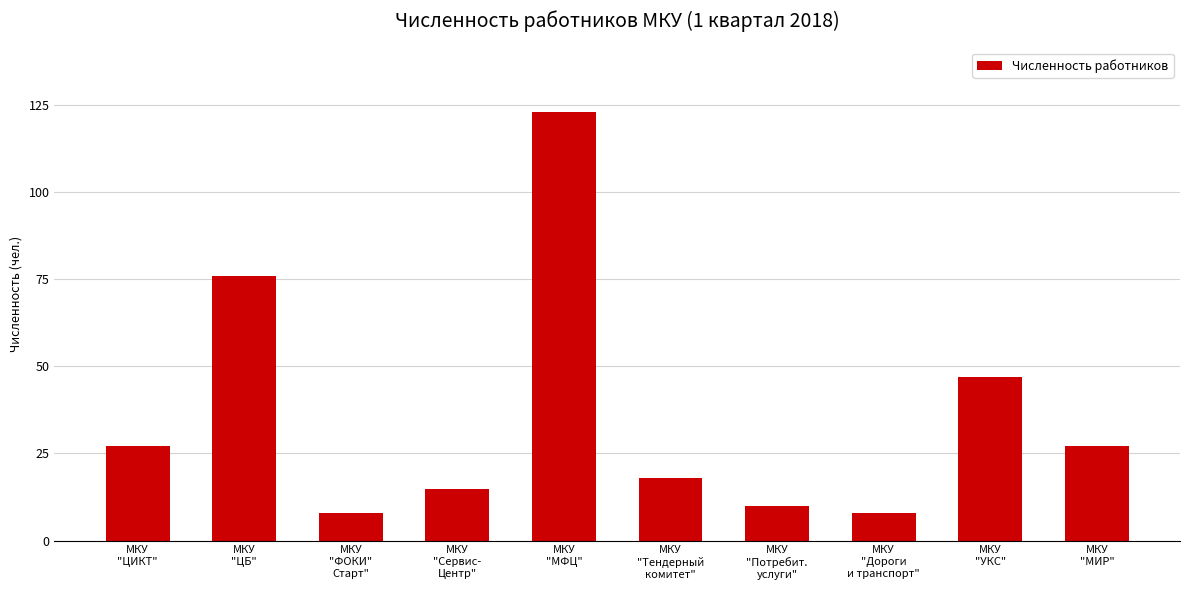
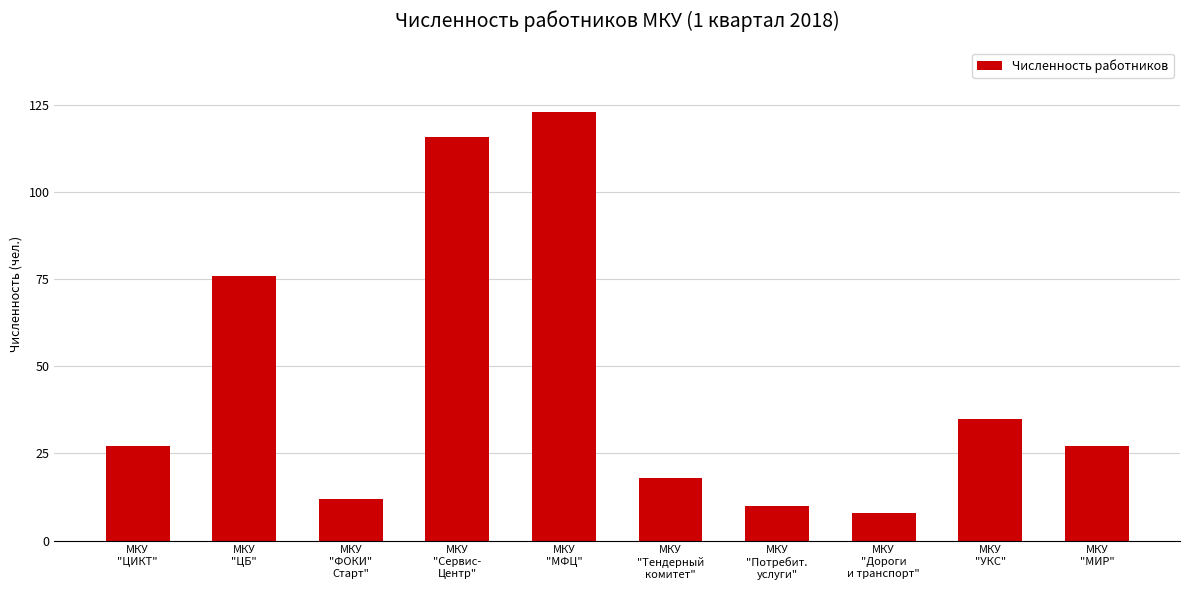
МКУ "ФОКИ" Старт": 8 -> 12
МКУ "Сервис- Центр": 15 -> 116
МКУ "УКС": 47 -> 35
